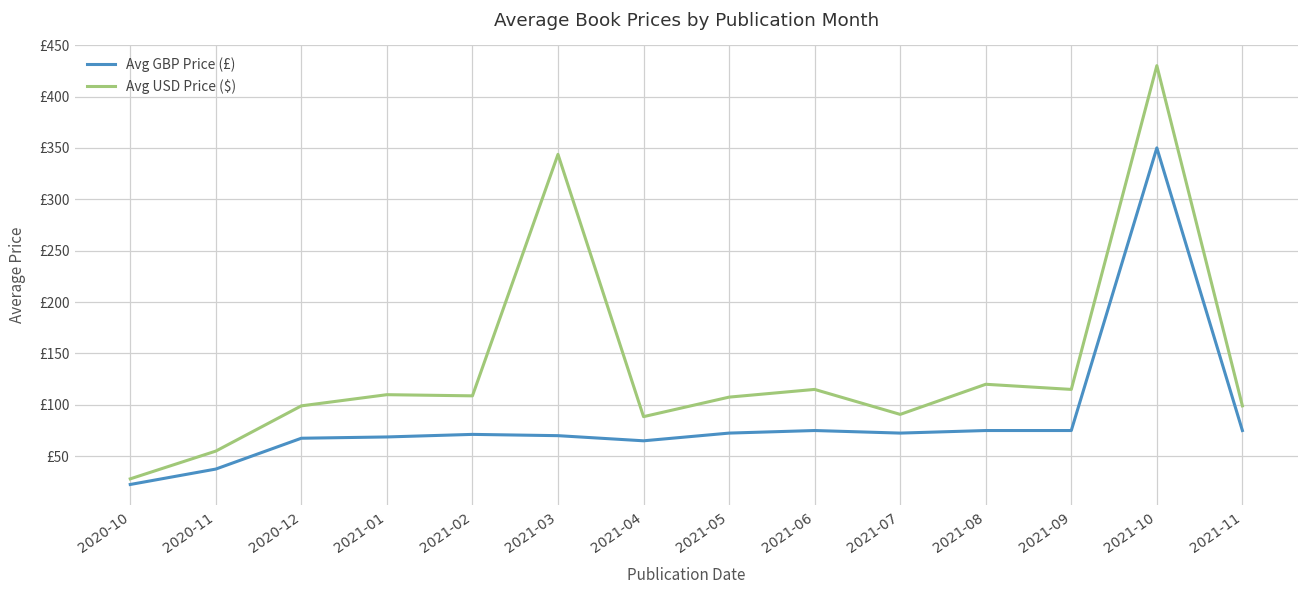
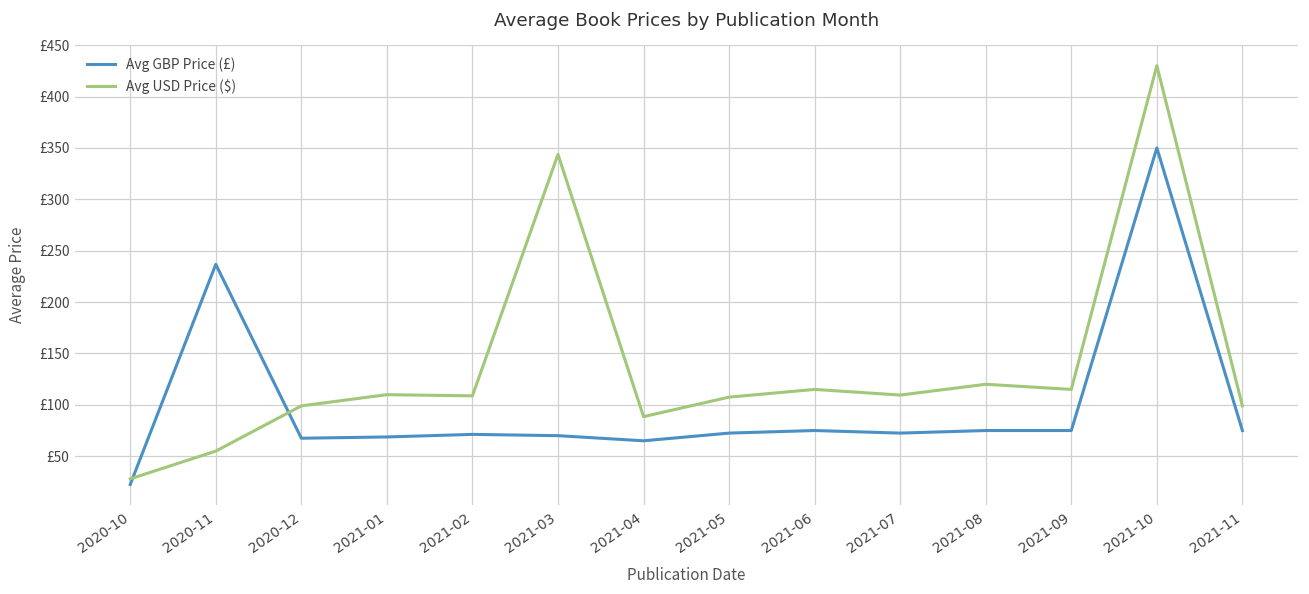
Avg GBP Price (£), 2020-11: £40 -> £240
Avg USD Price ($), 2021-07: £90 -> £110
